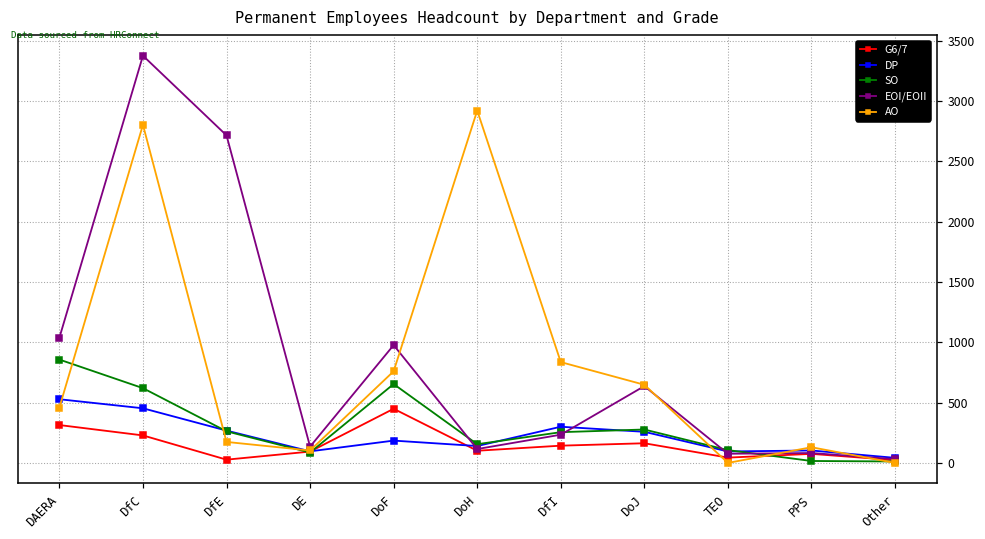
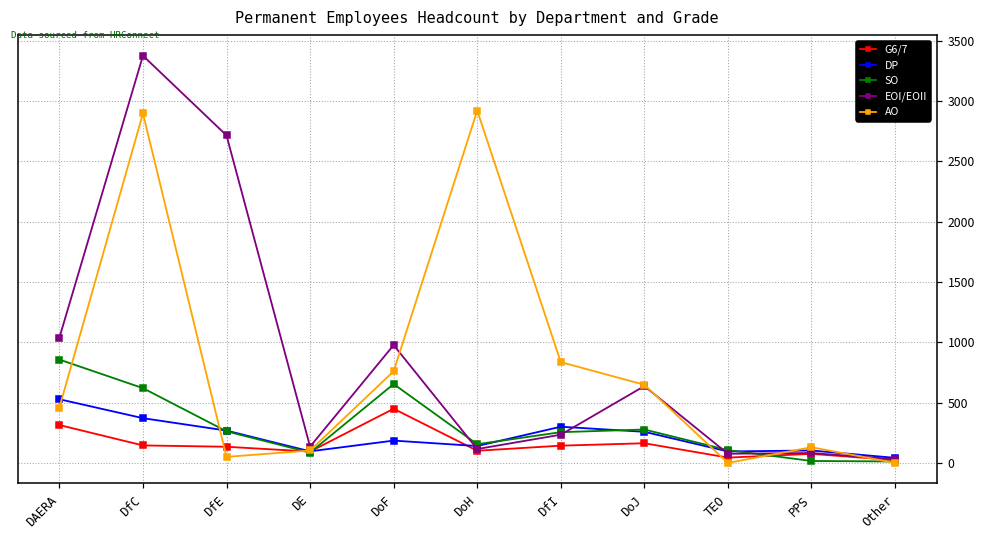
G6/7, DfC: 230 -> 150
DP, DfC: 450 -> 370
AO, DfC: 2800 -> 2900
G6/7, DfE: 30 -> 130
AO, DfE: 170 -> 50
